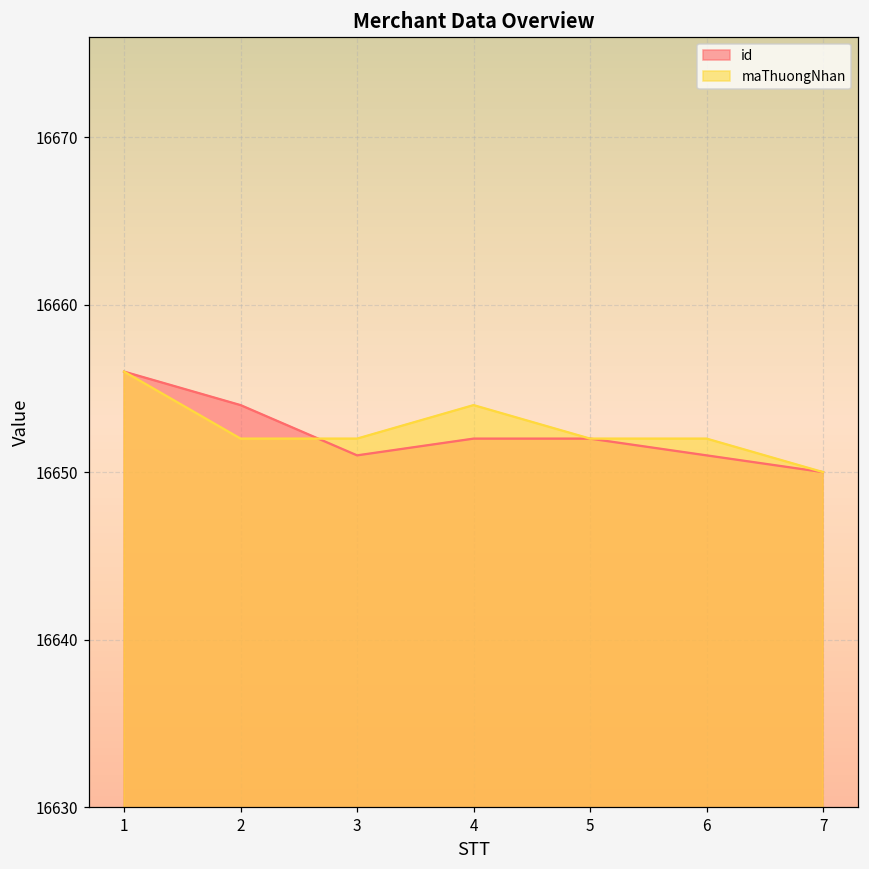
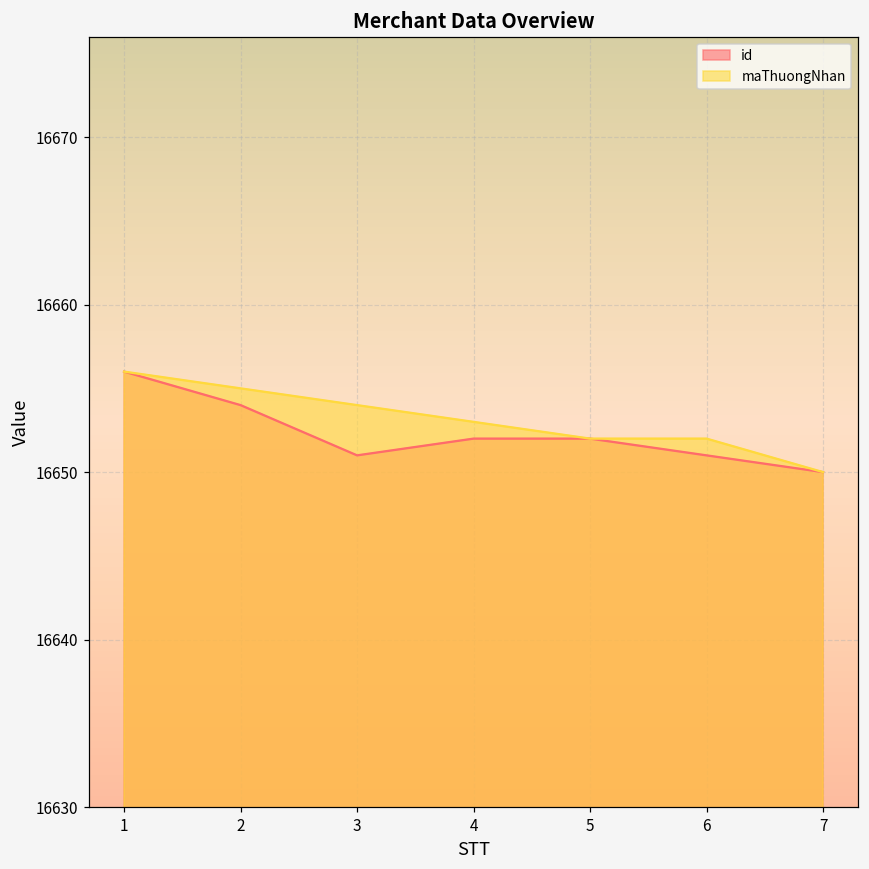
maThuongNhan, 2: 16652 -> 16655
maThuongNhan, 3: 16652 -> 16654
maThuongNhan, 4: 16654 -> 16653
